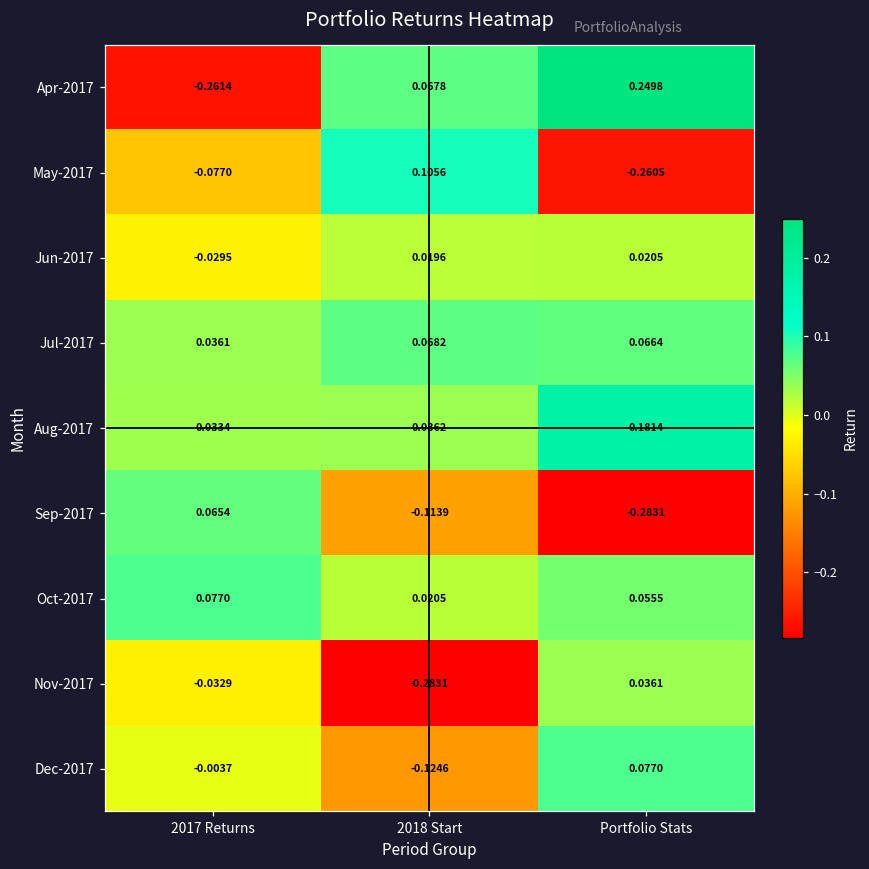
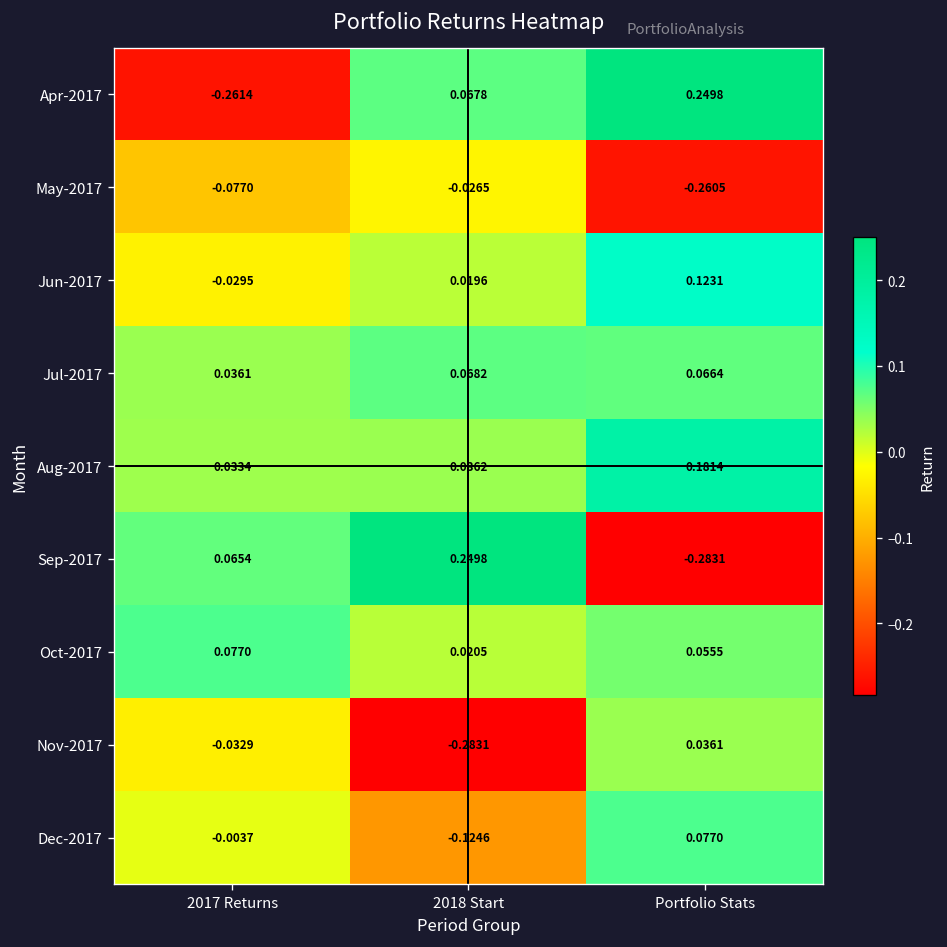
May-2017, 2018 Start: 0.1056 -> -0.0265
Jun-2017, Portfolio Stats: 0.0205 -> 0.1231
Sep-2017, 2018 Start: -0.1139 -> 0.2498
